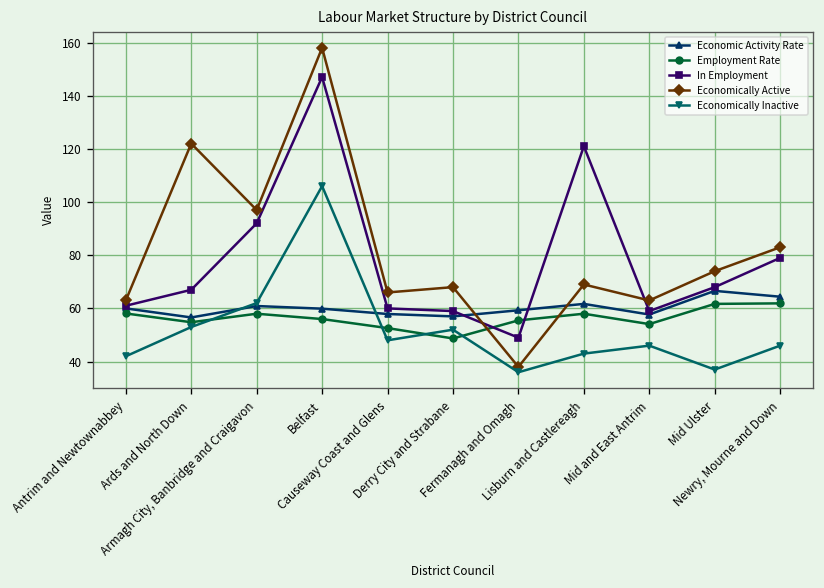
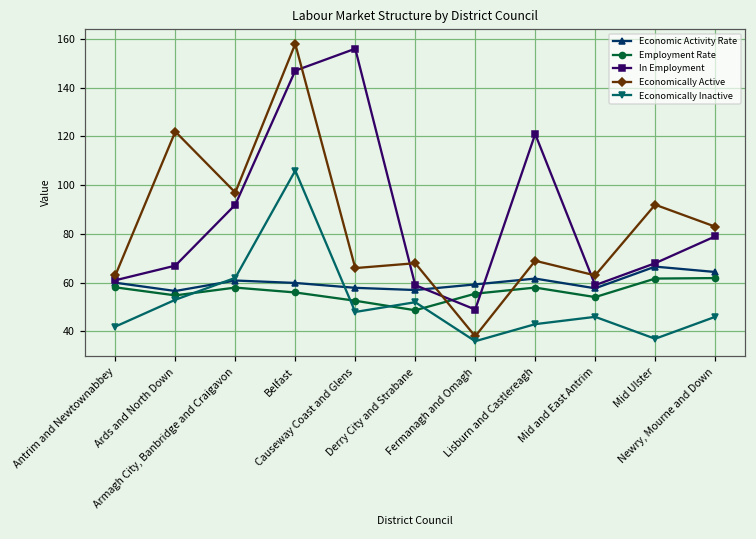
In Employment, Causeway Coast and Glens: 60 -> 156
Economically Active, Mid Ulster: 74 -> 92
